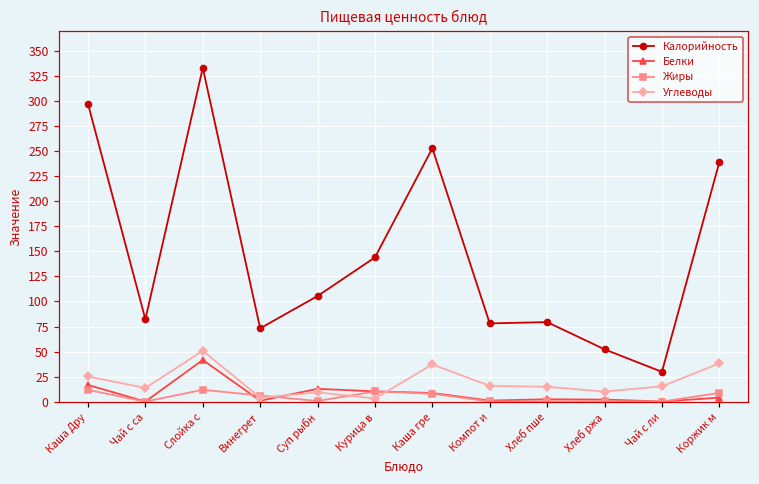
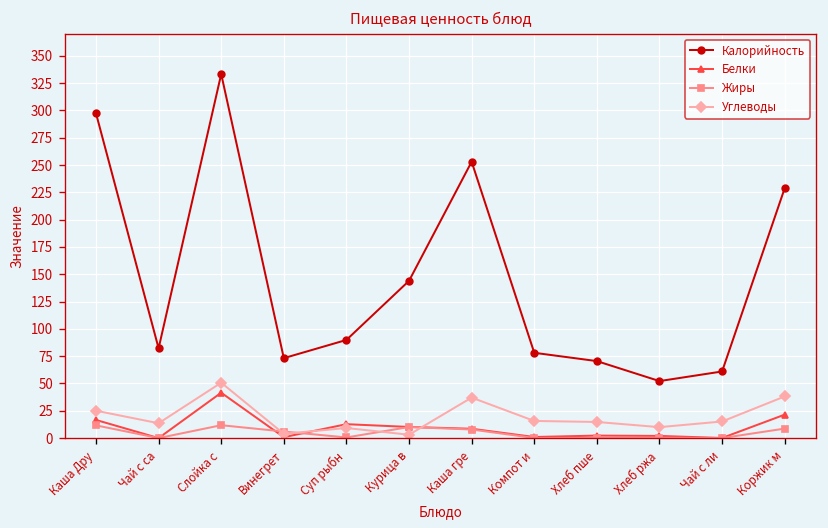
Калорийность, Суп рыбн: 110 -> 90
Калорийность, Хлеб пше: 80 -> 70
Калорийность, Чай с ли: 30 -> 60
Калорийность, Коржик м: 240 -> 230
Белки, Коржик м: 0 -> 20
